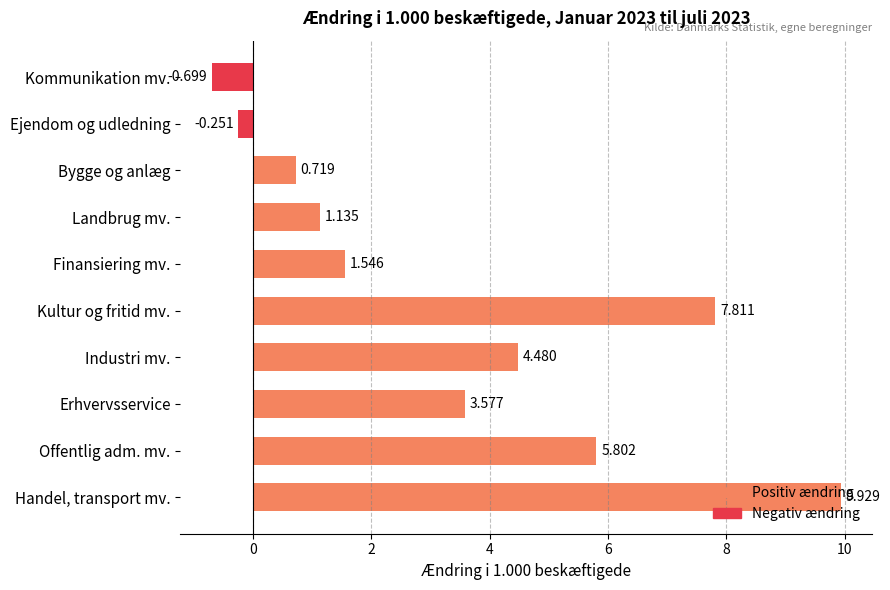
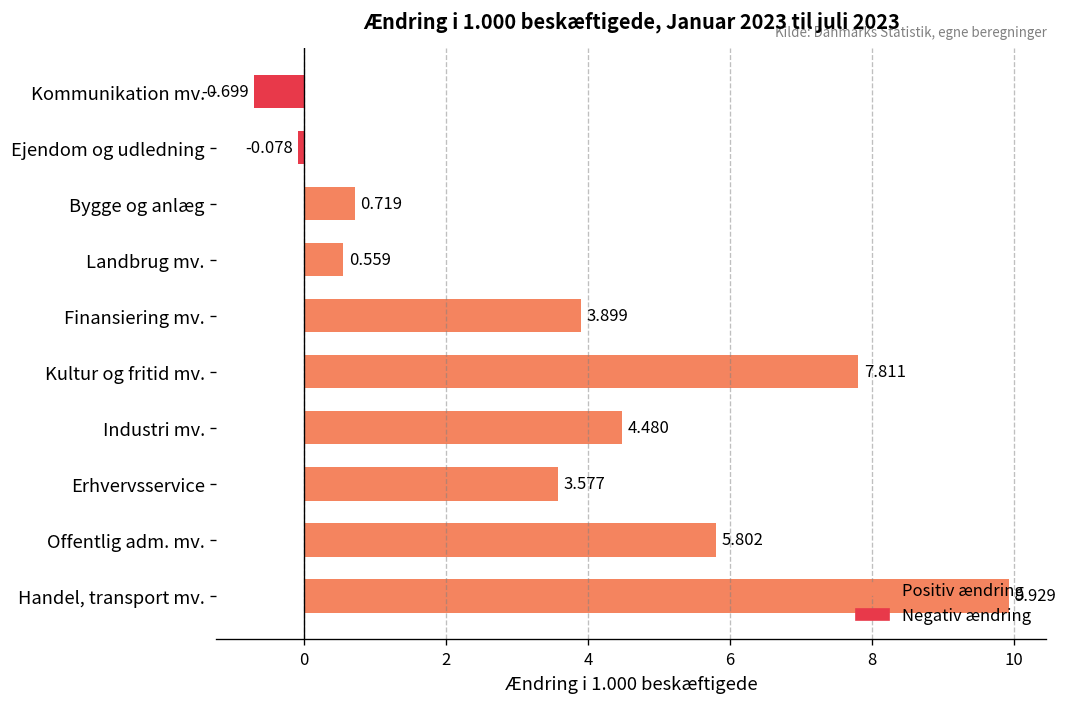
Ejendom og udledning: -0.251 -> -0.078
Landbrug mv.: 1.135 -> 0.559
Finansiering mv.: 1.546 -> 3.899
